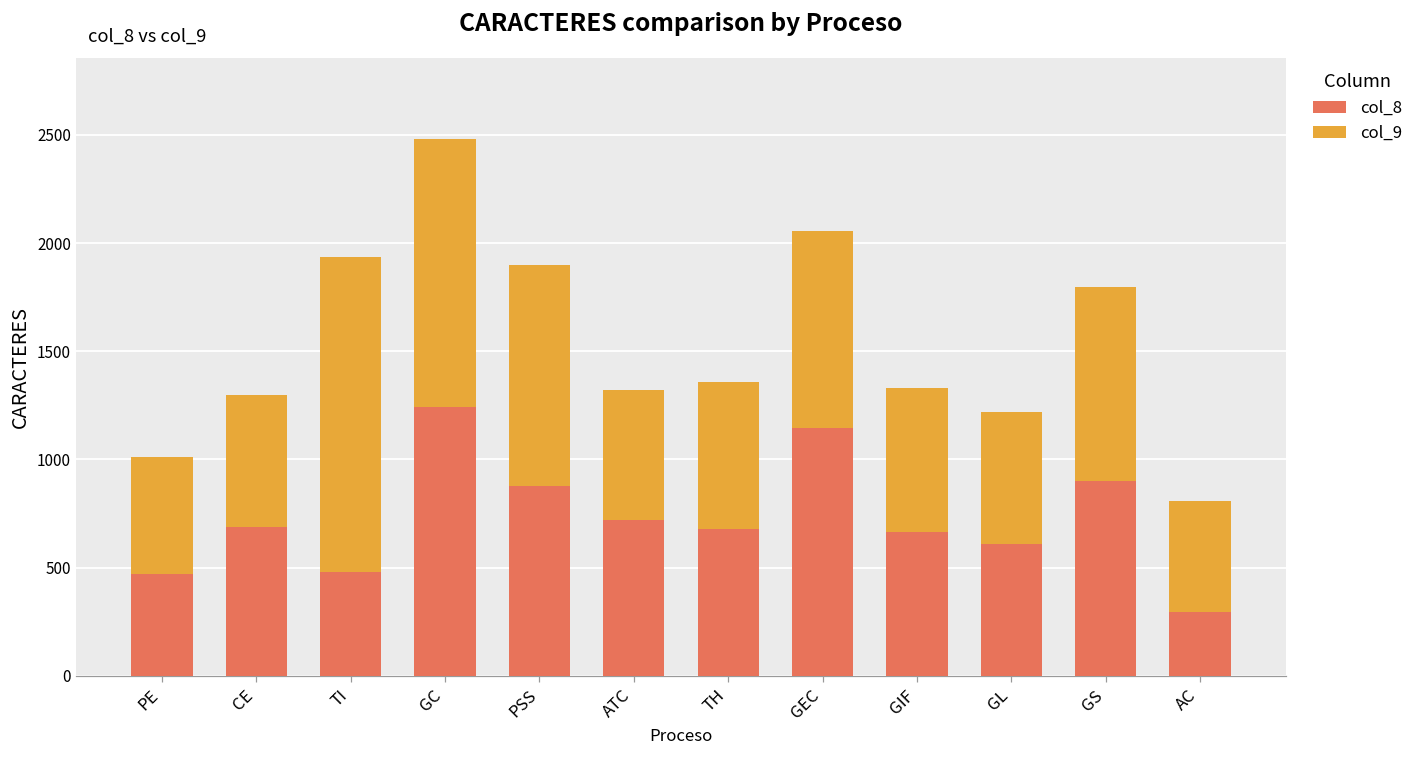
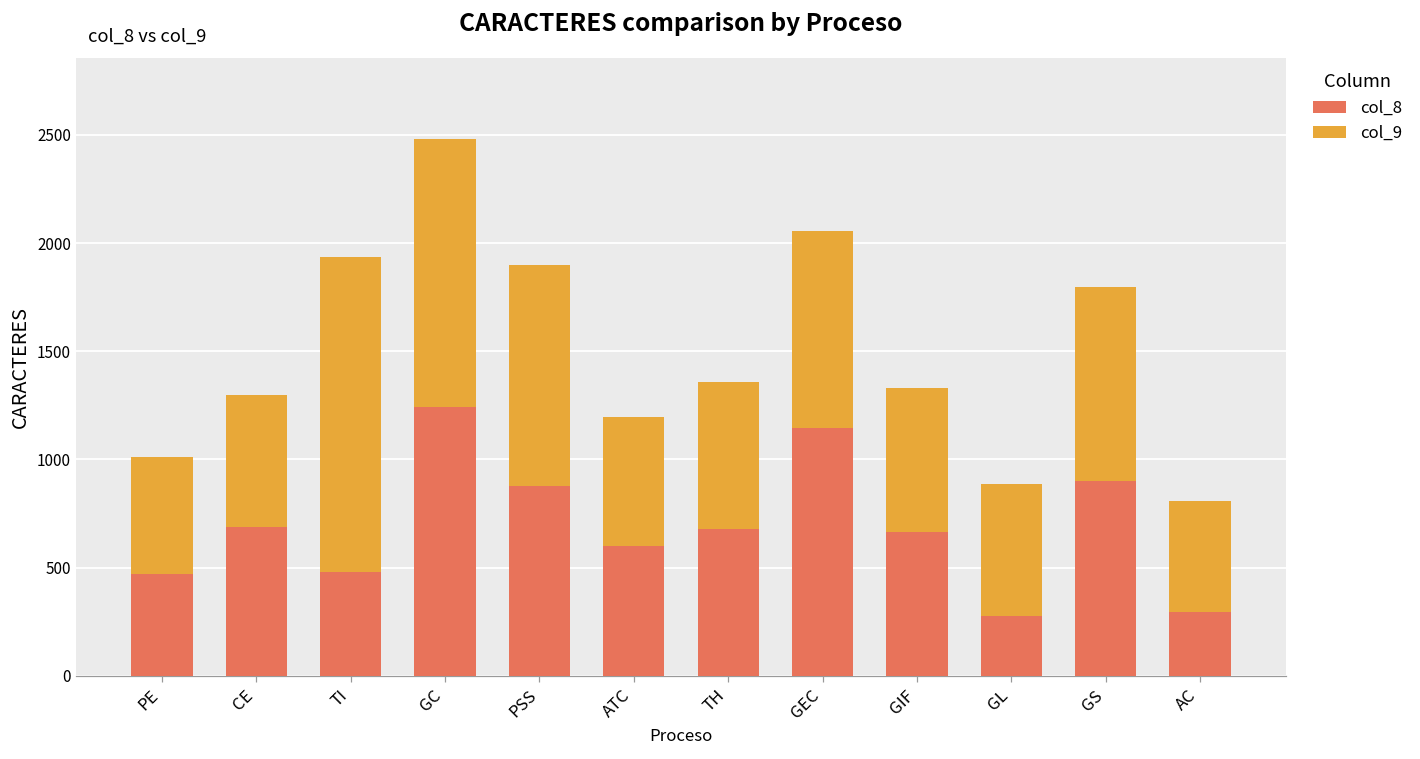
col_8, ATC: 720 -> 600
col_8, GL: 610 -> 280
